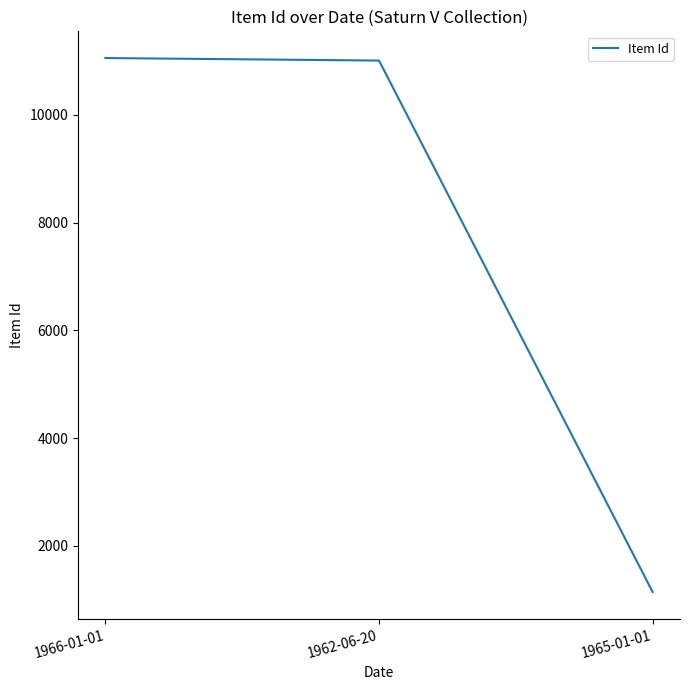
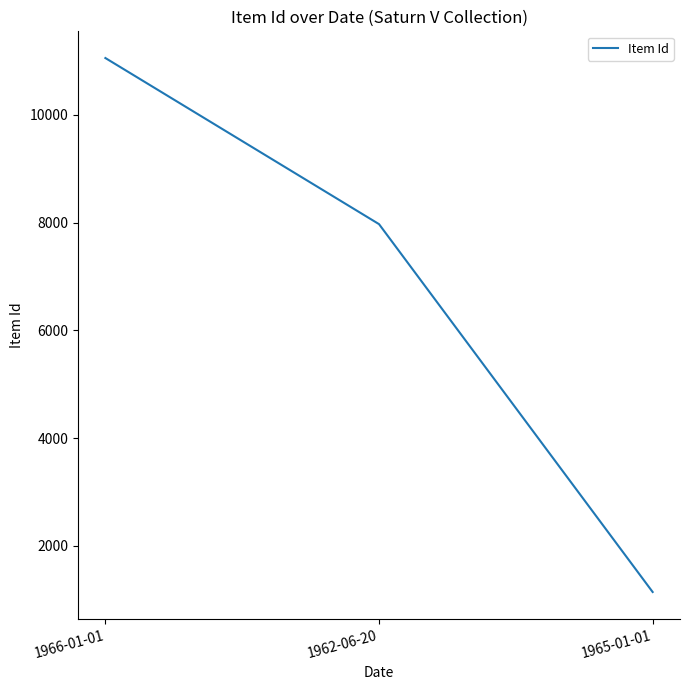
1962-06-20: 11000 -> 8000
